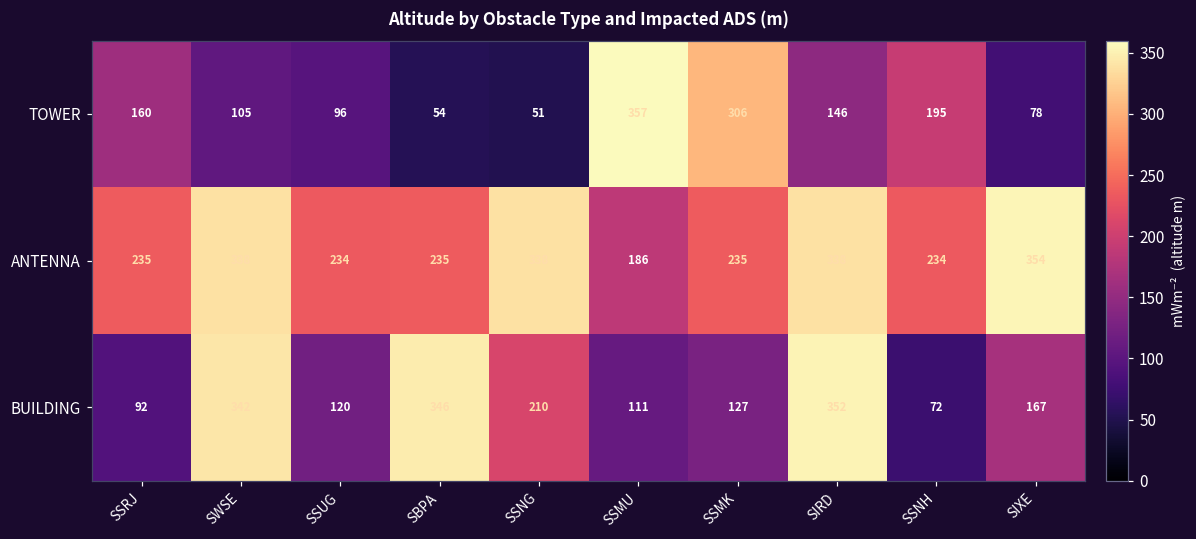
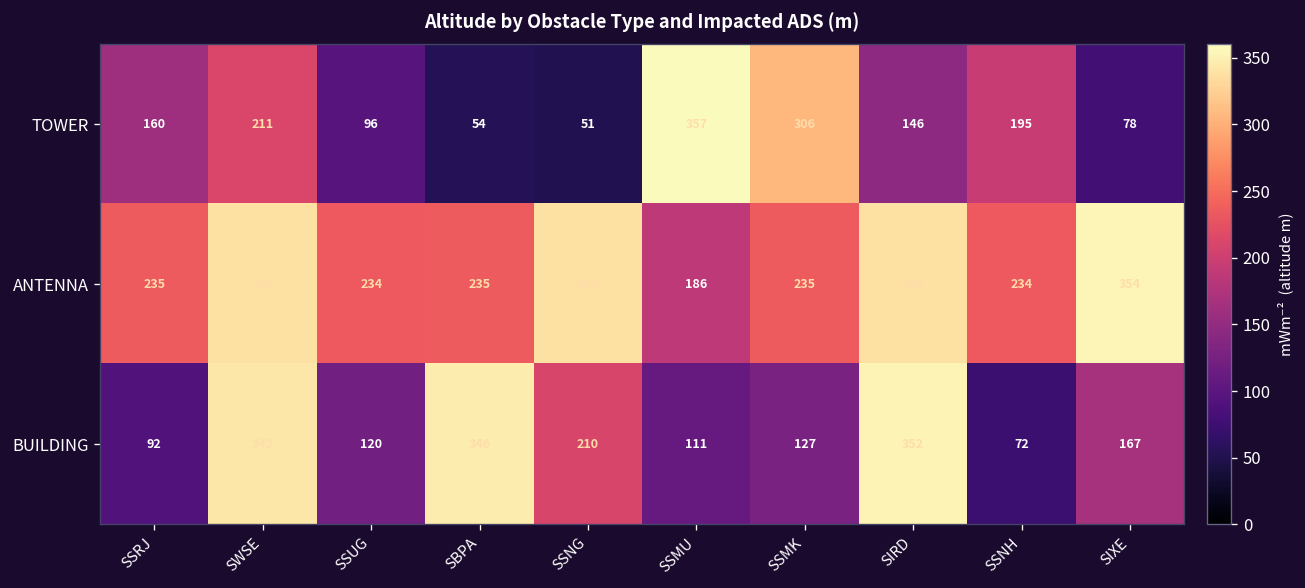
TOWER, SWSE: 105 -> 211
